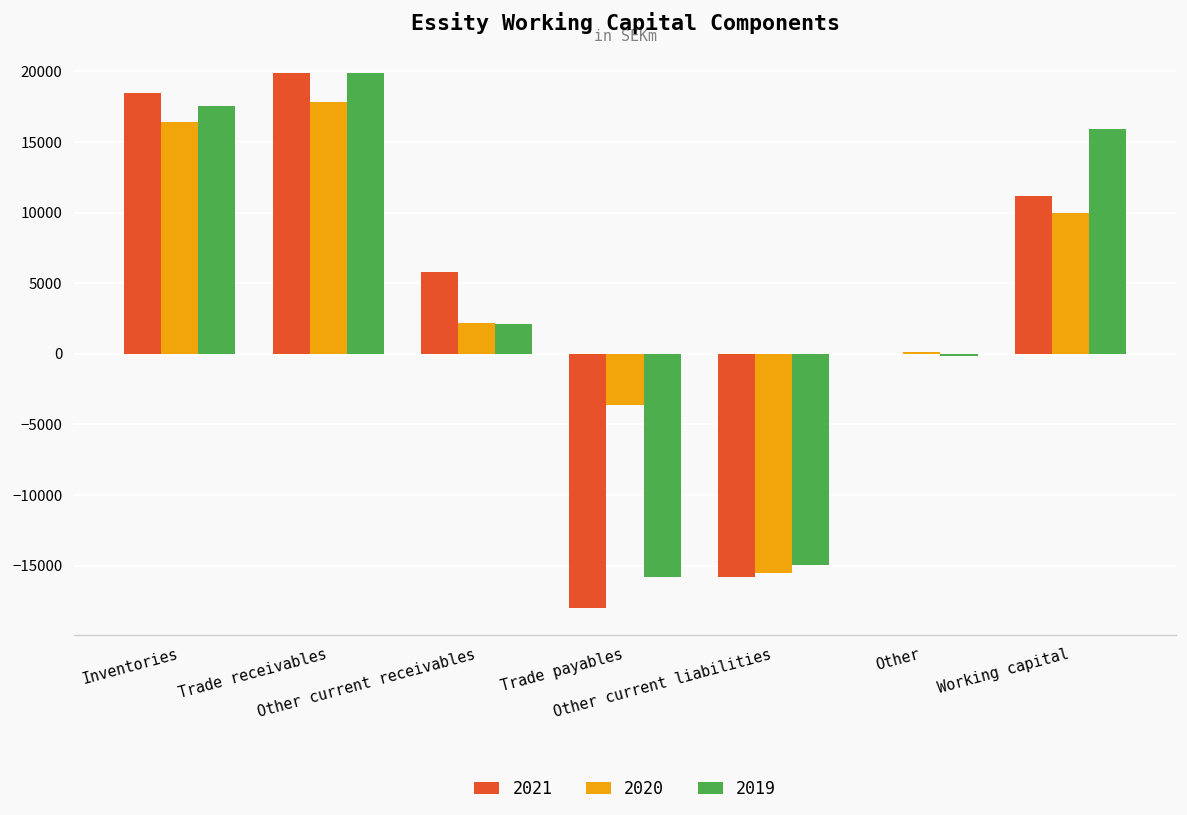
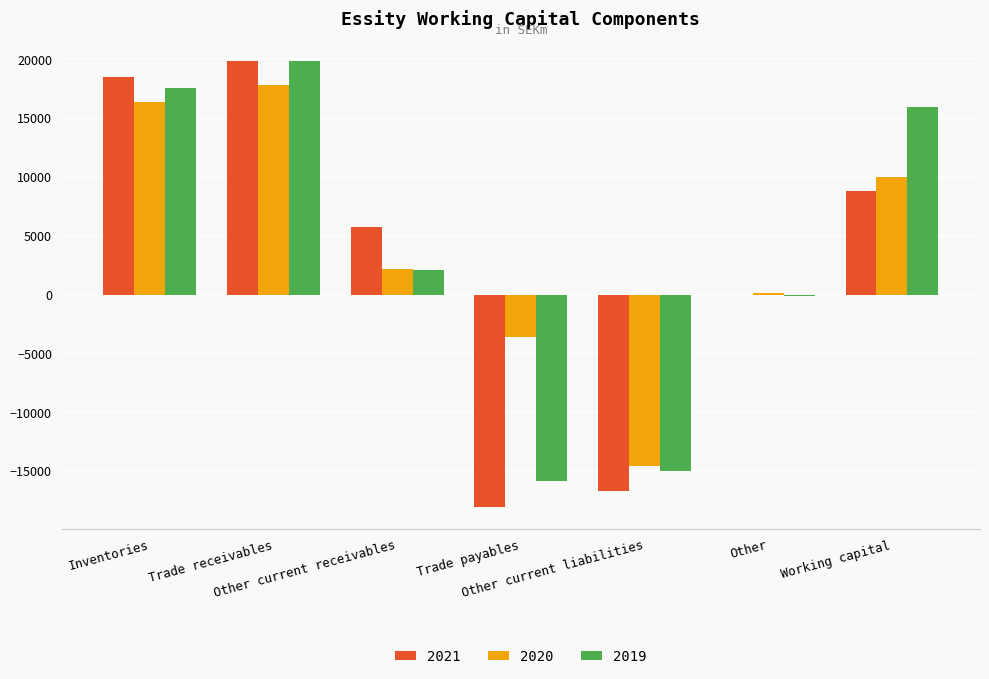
2021, Other current liabilities: -15800 -> -16700
2020, Other current liabilities: -15600 -> -14500
2021, Working capital: 11200 -> 8800
